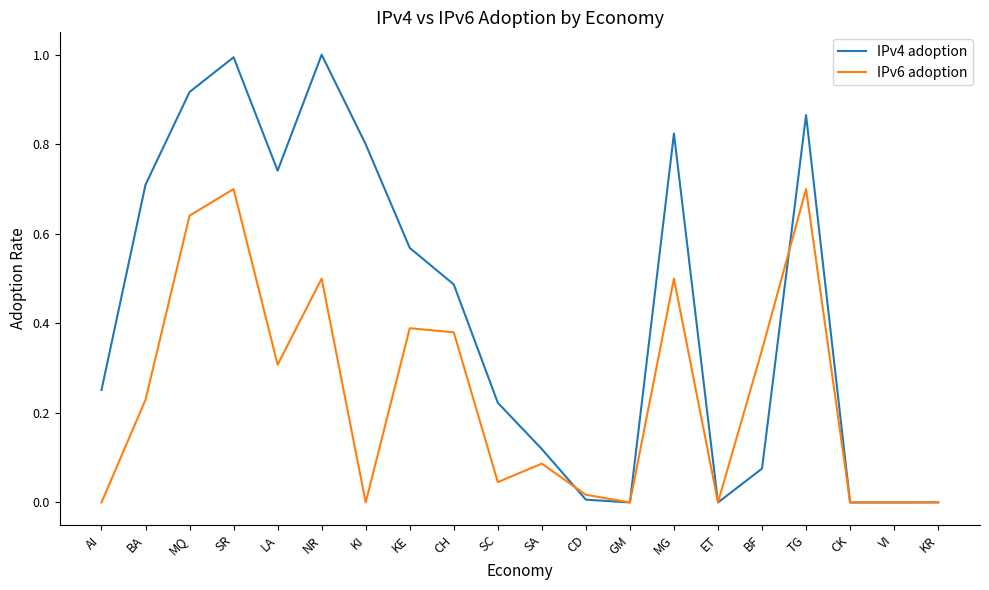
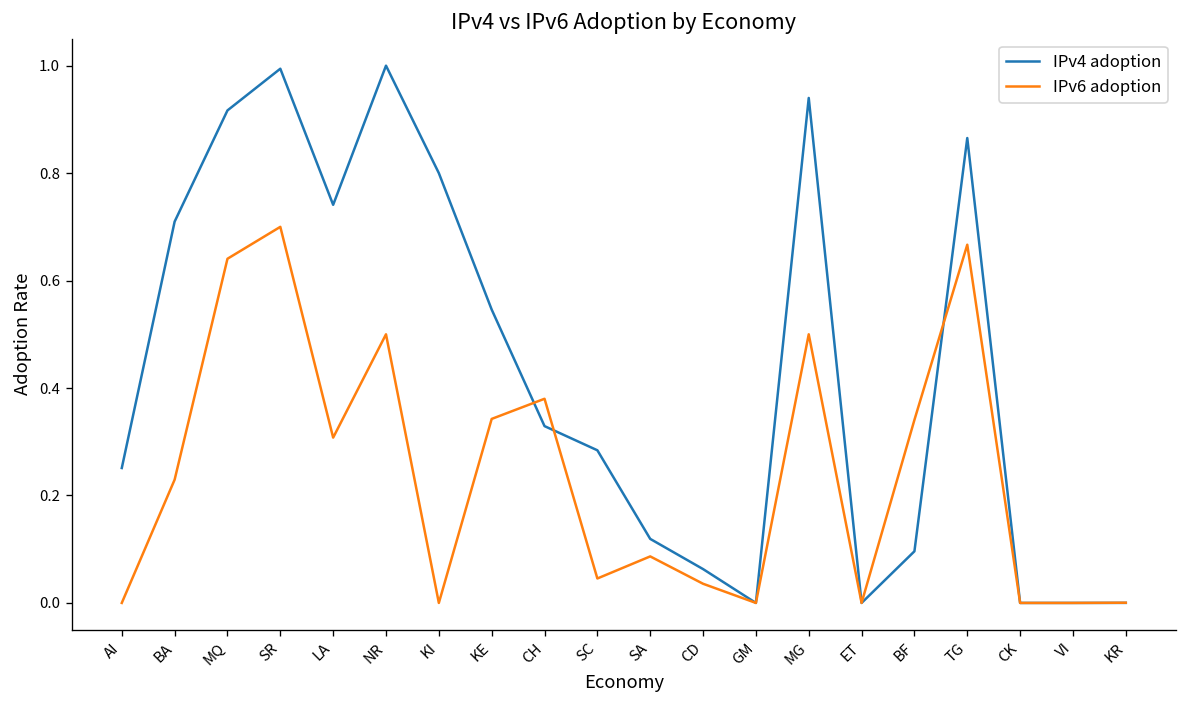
IPv4 adoption, KE: 0.57 -> 0.55
IPv6 adoption, KE: 0.39 -> 0.34
IPv4 adoption, CH: 0.49 -> 0.33
IPv4 adoption, SC: 0.22 -> 0.28
IPv4 adoption, CD: 0.01 -> 0.06
IPv6 adoption, CD: 0.02 -> 0.04
IPv4 adoption, MG: 0.82 -> 0.94
IPv4 adoption, BF: 0.08 -> 0.10
IPv6 adoption, TG: 0.70 -> 0.67
